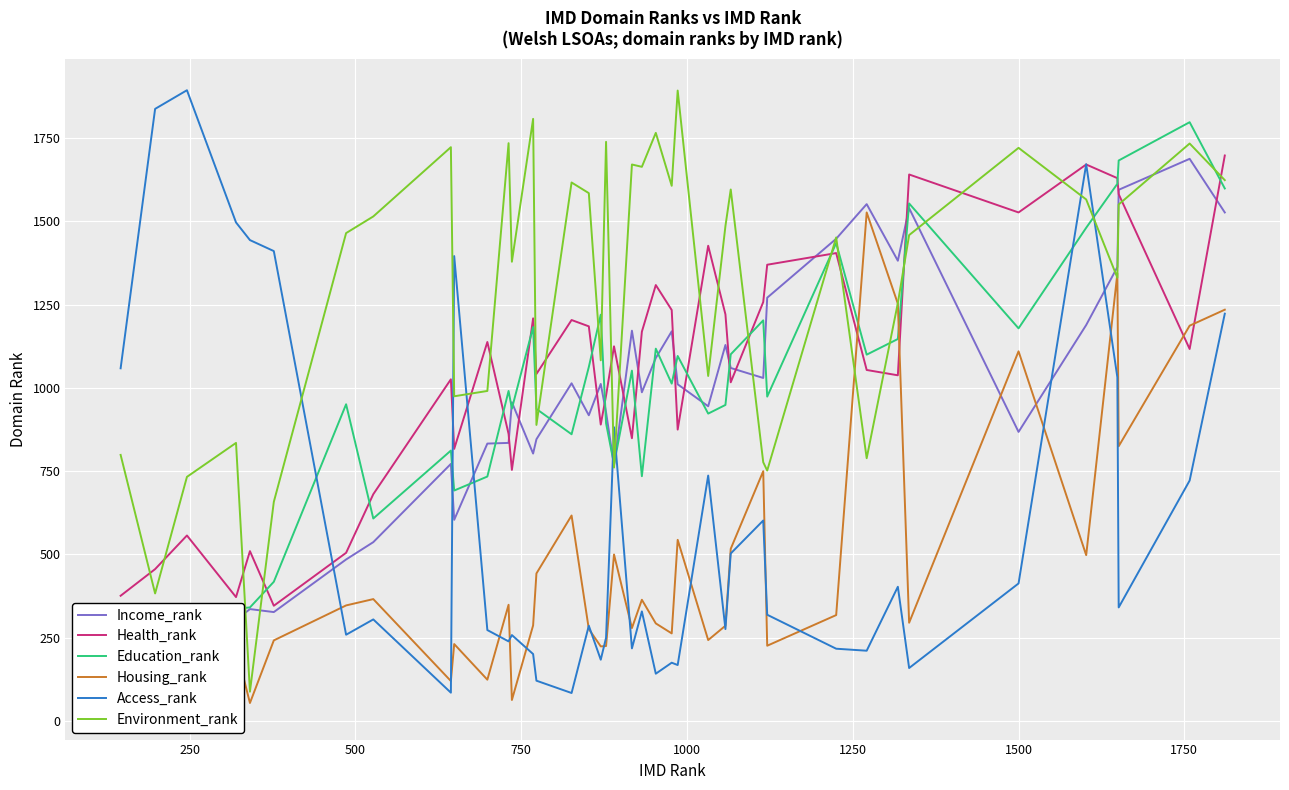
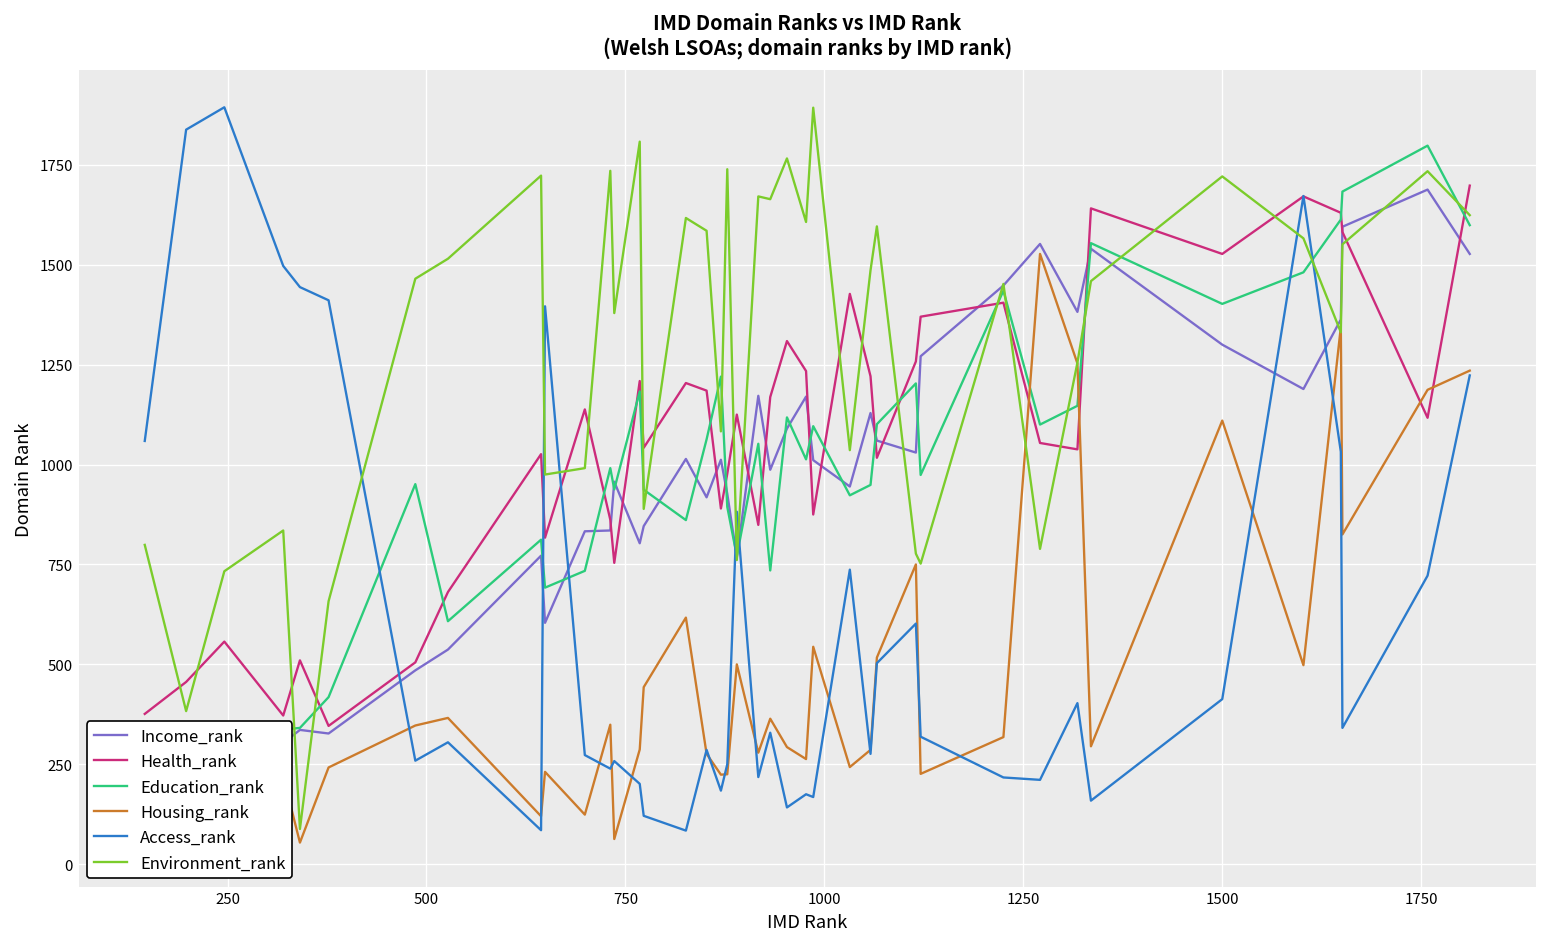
Income_rank, 1500: 870 -> 1300
Education_rank, 1500: 1180 -> 1400
